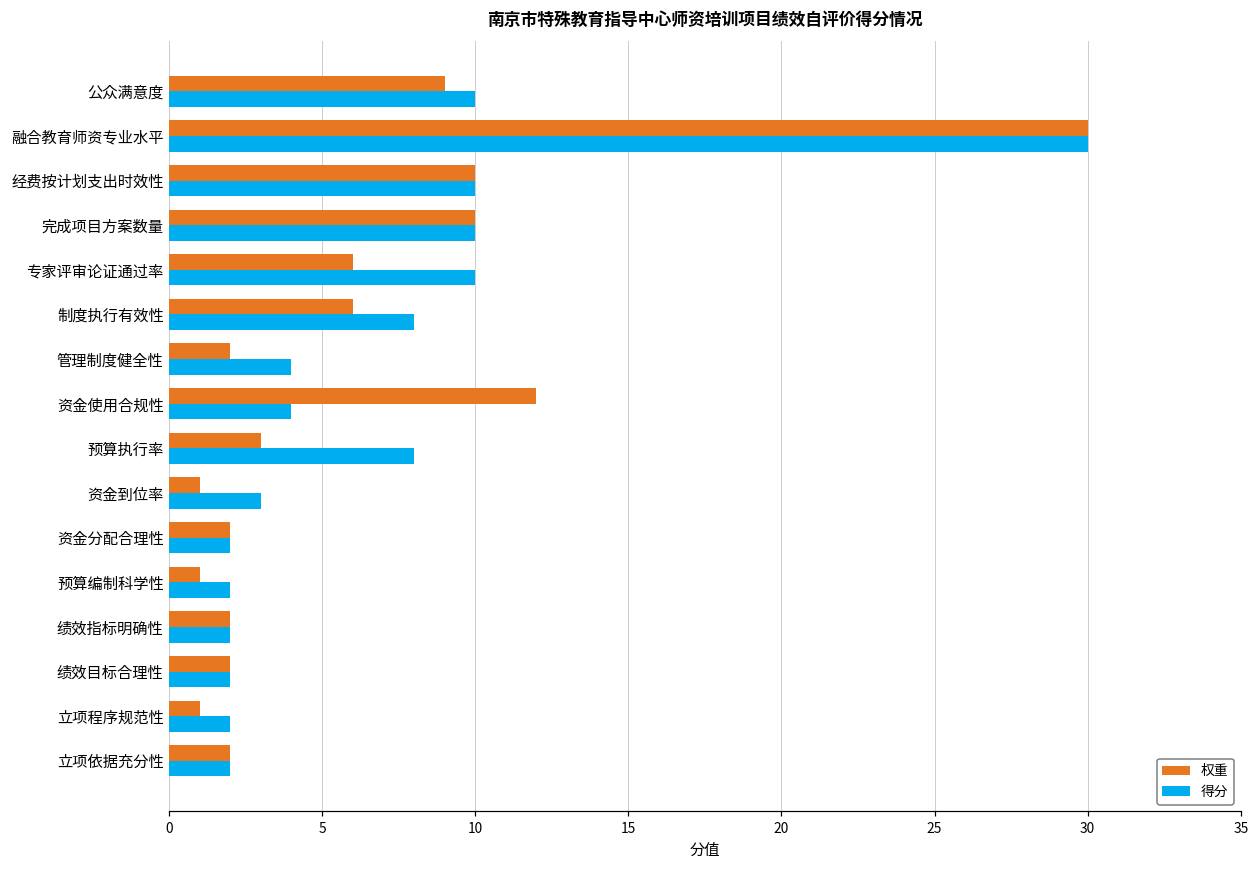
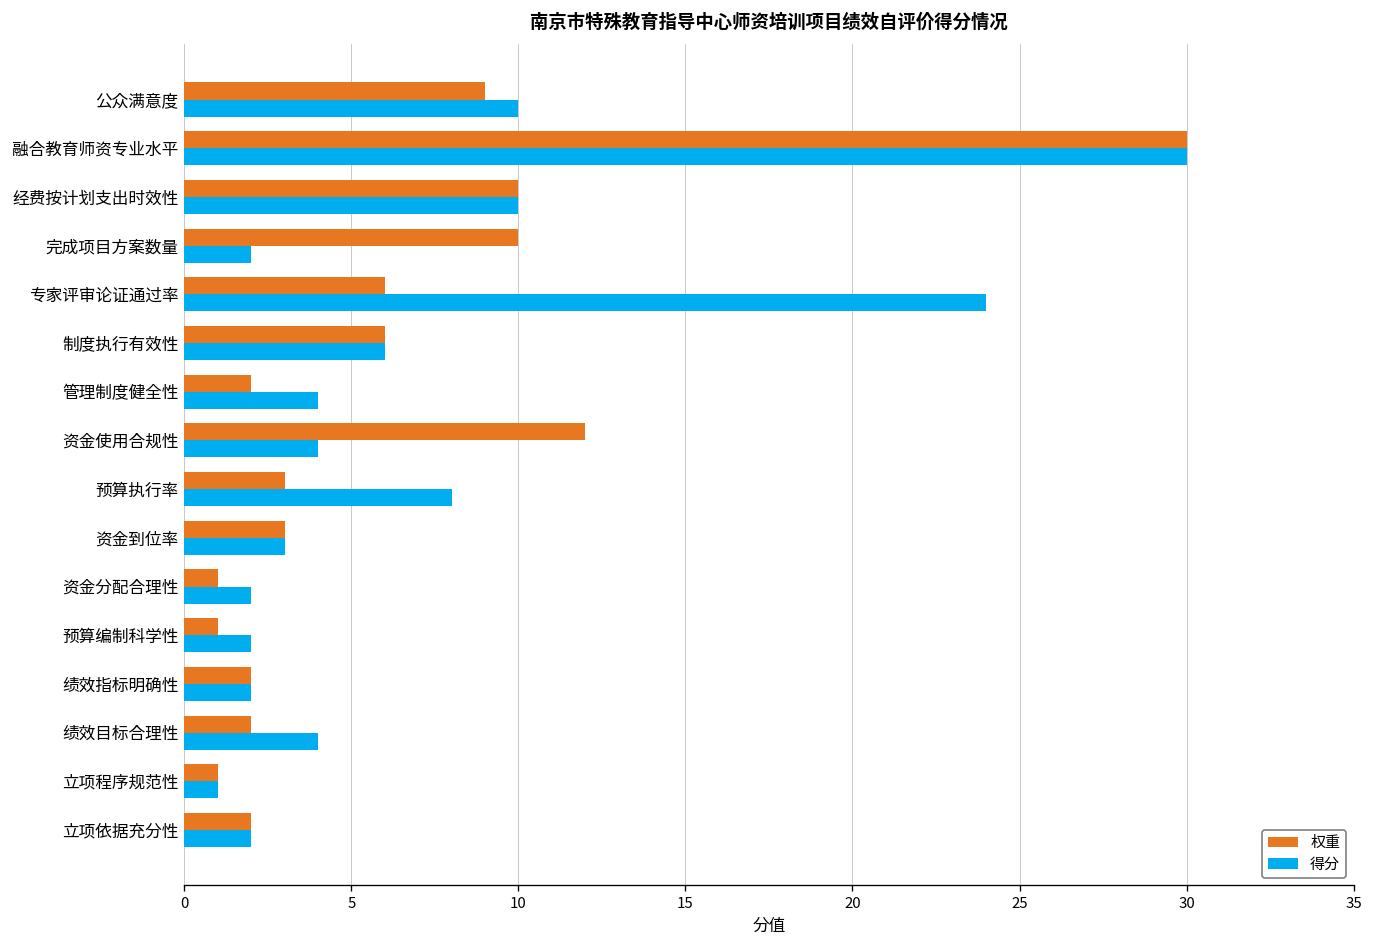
得分, 完成项目方案数量: 10 -> 2
得分, 专家评审论证通过率: 10 -> 24
得分, 制度执行有效性: 8 -> 6
权重, 资金到位率: 1 -> 3
权重, 资金分配合理性: 2 -> 1
得分, 绩效目标合理性: 2 -> 4
得分, 立项程序规范性: 2 -> 1
